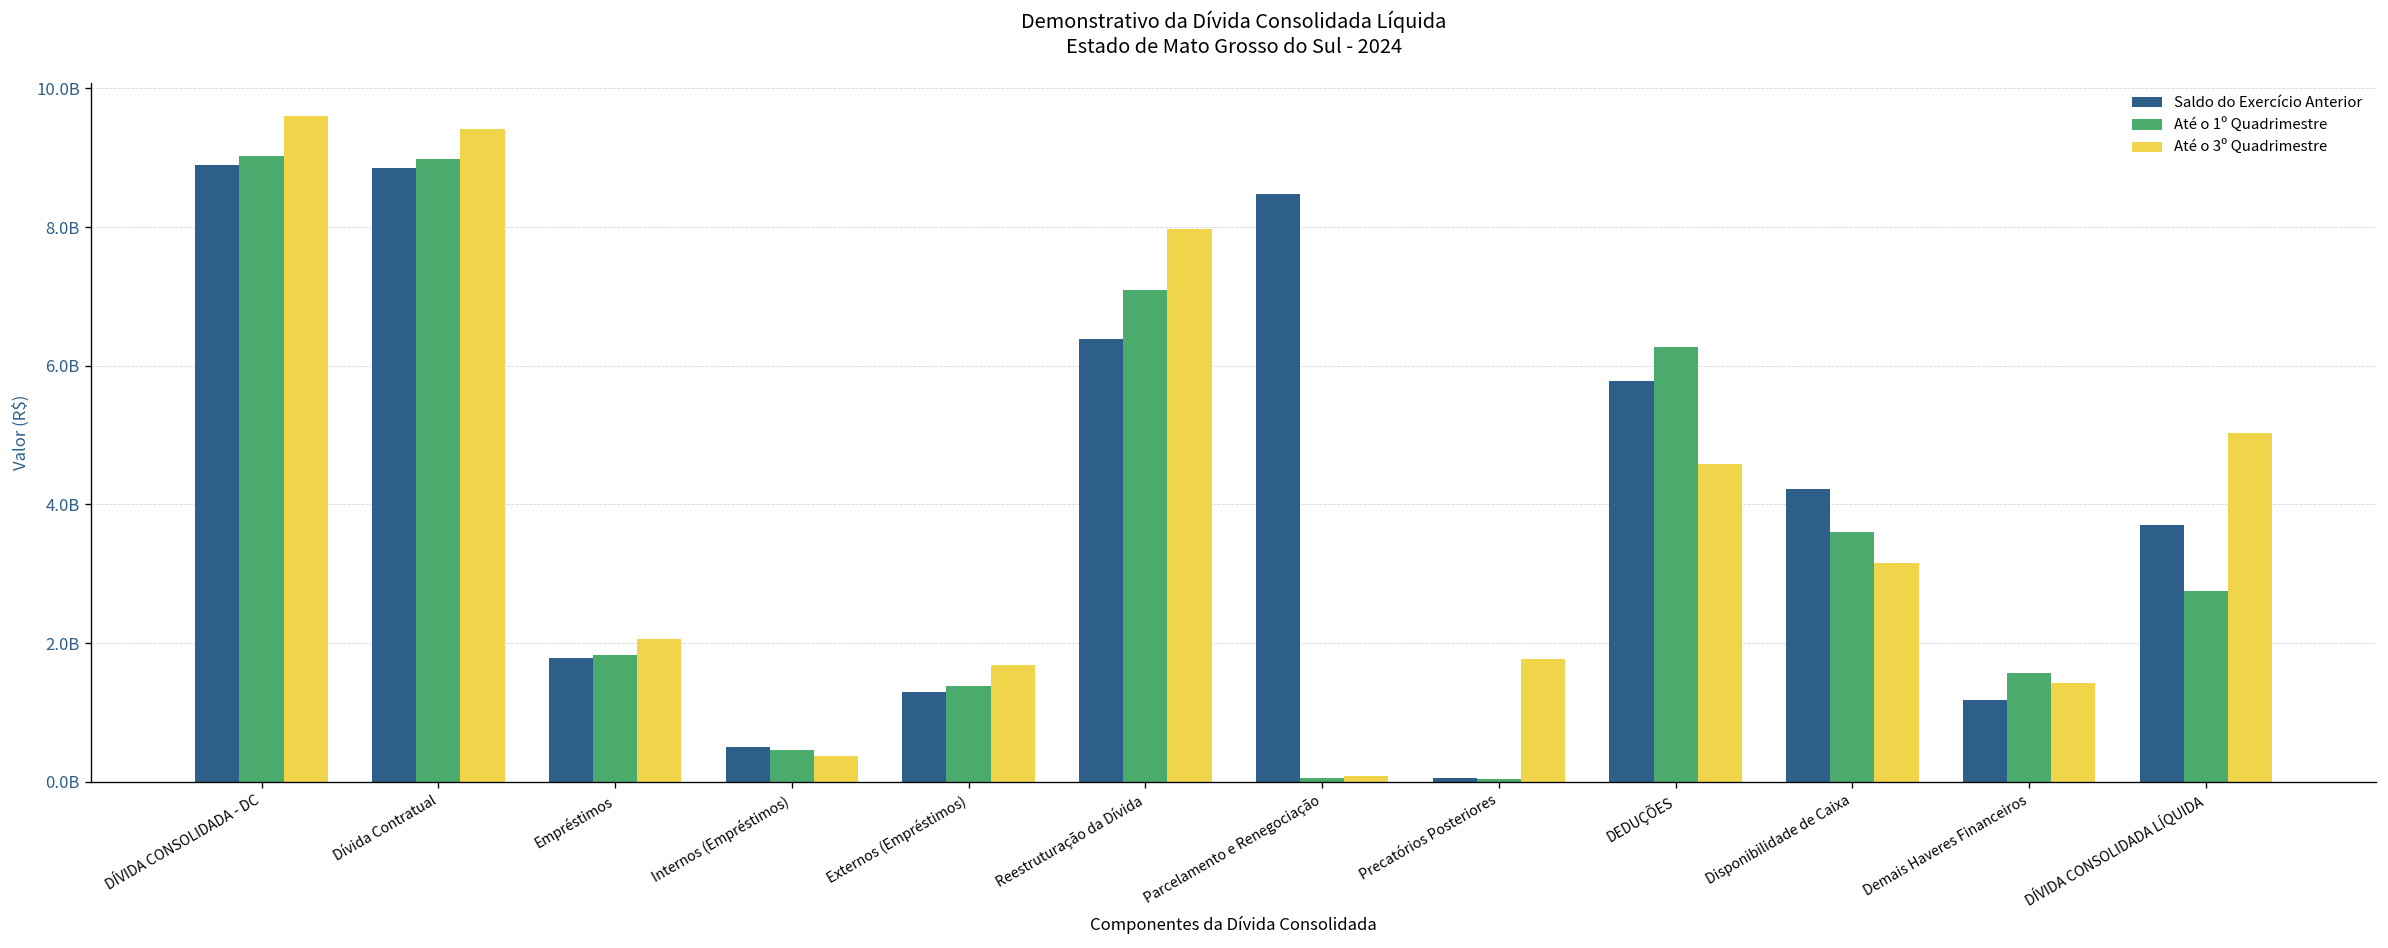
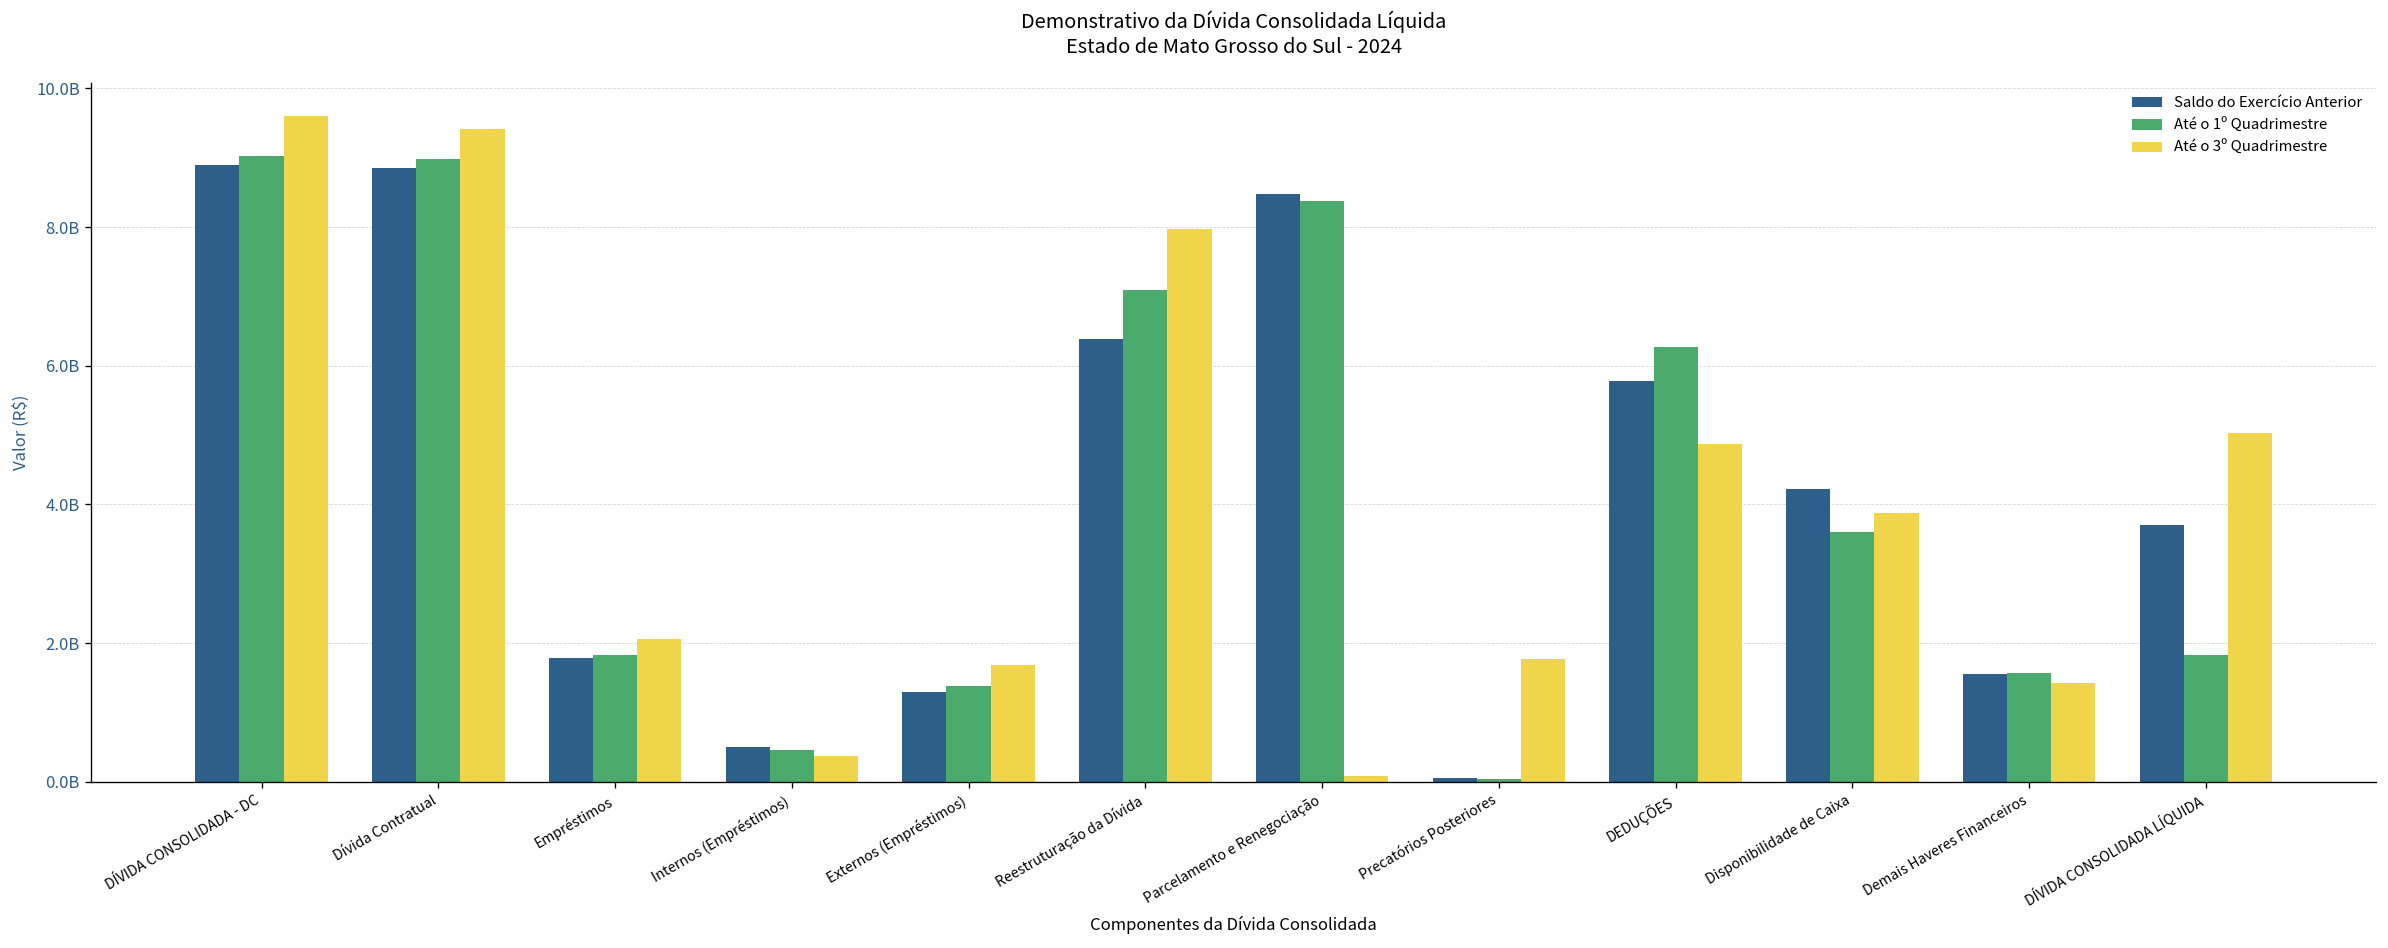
Até o 1º Quadrimestre, Parcelamento e Renegociação: 100000000 -> 8400000000
Até o 3º Quadrimestre, DEDUÇÕES: 4600000000 -> 4900000000
Até o 3º Quadrimestre, Disponibilidade de Caixa: 3200000000 -> 3900000000
Saldo do Exercício Anterior, Demais Haveres Financeiros: 1200000000 -> 1600000000
Até o 1º Quadrimestre, DÍVIDA CONSOLIDADA LÍQUIDA: 2700000000 -> 1800000000
